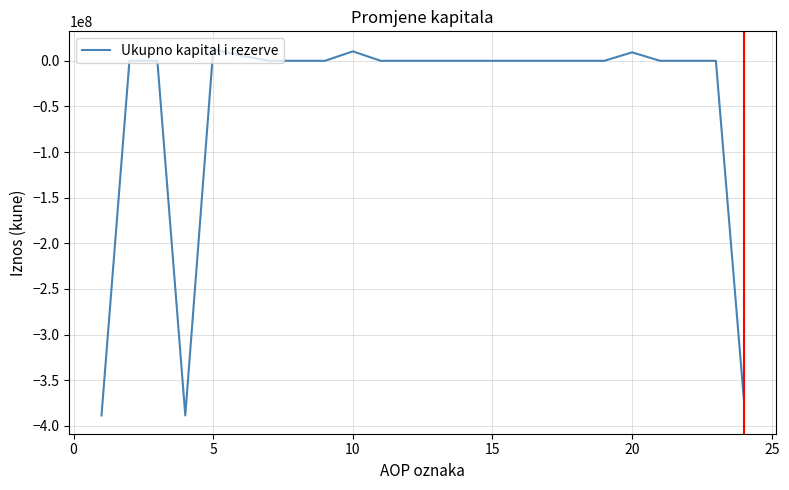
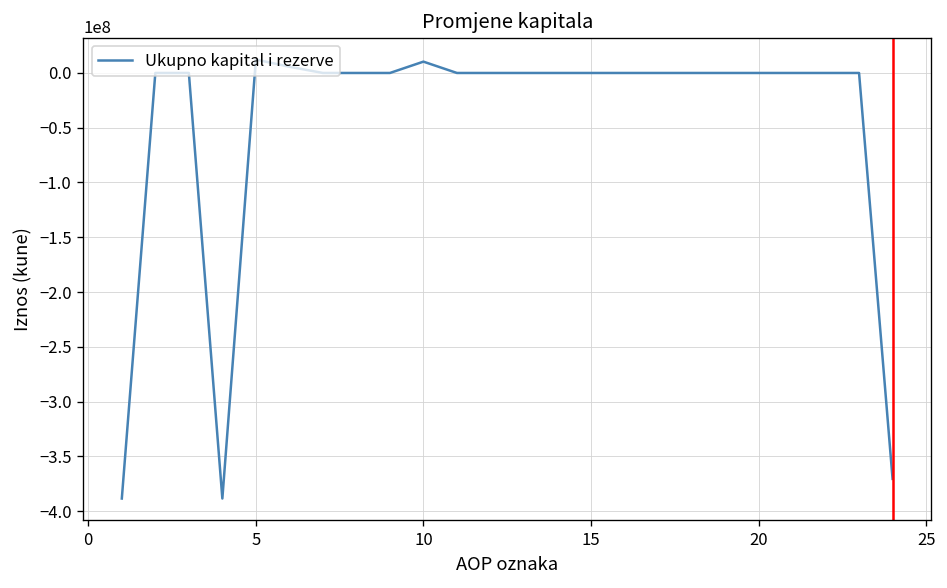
20: 10000000 -> 0
